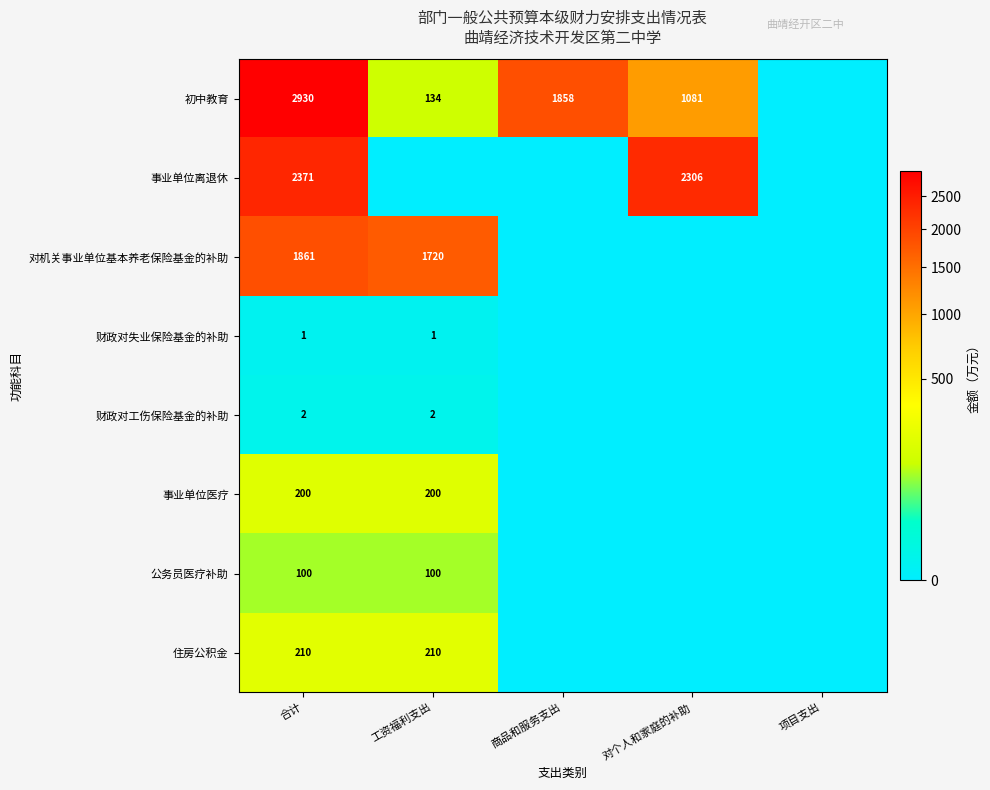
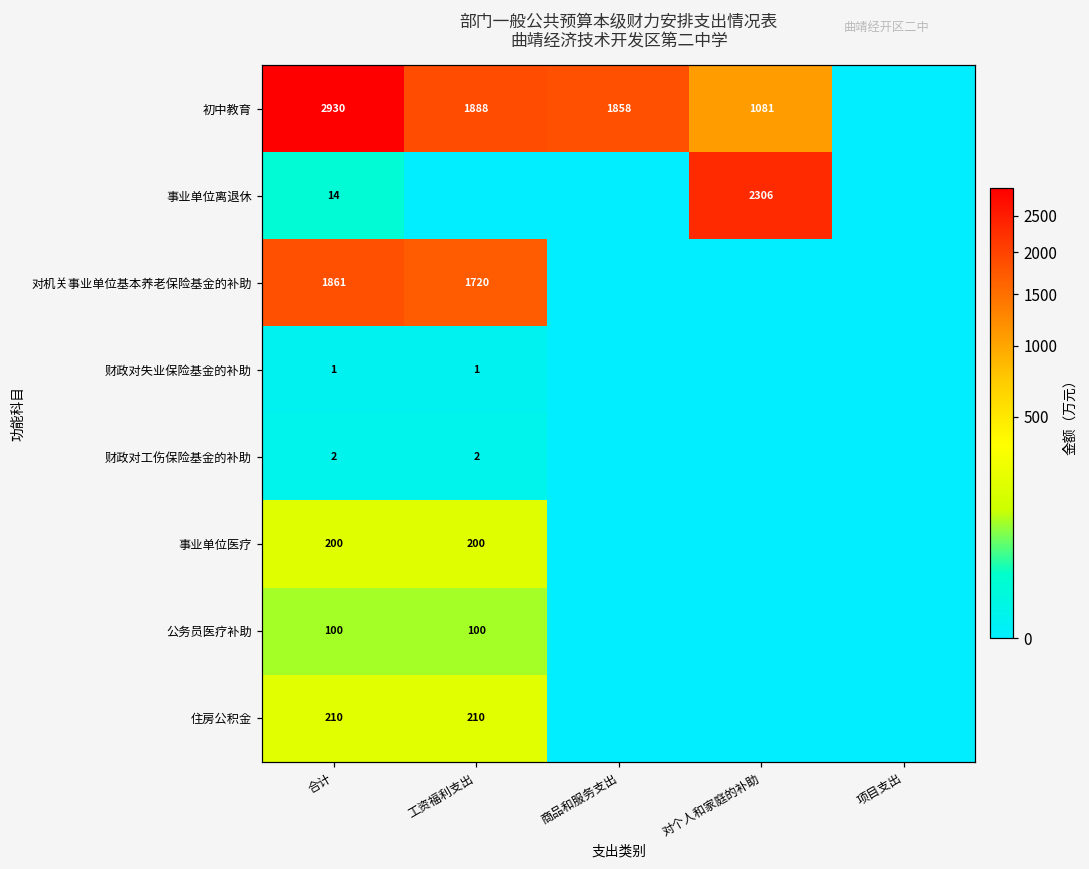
初中教育, 工资福利支出: 134 -> 1888
事业单位离退休, 合计: 2371 -> 14
